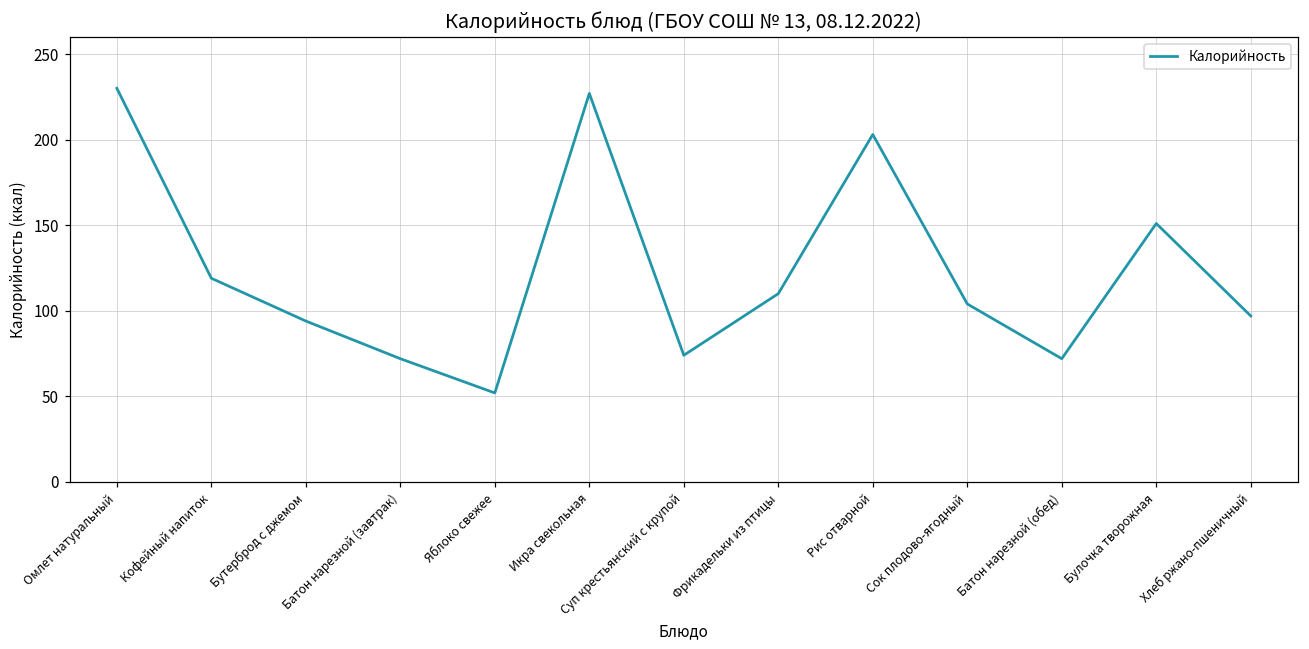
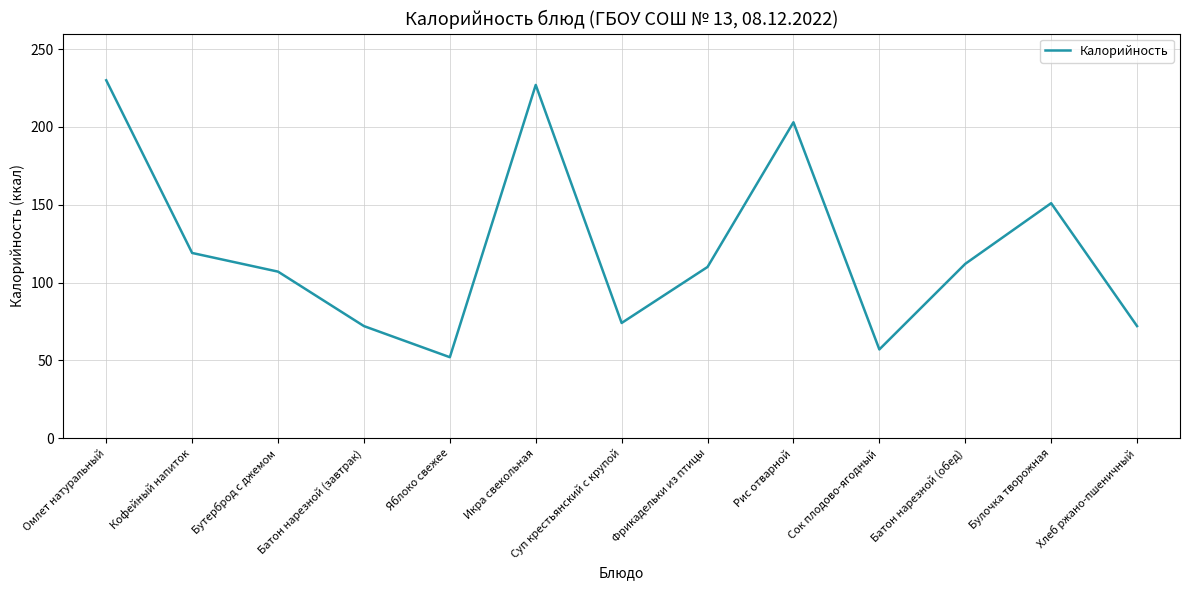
Бутерброд с джемом: 94 -> 107
Сок плодово-ягодный: 104 -> 57
Батон нарезной (обед): 72 -> 112
Хлеб ржано-пшеничный: 97 -> 72
